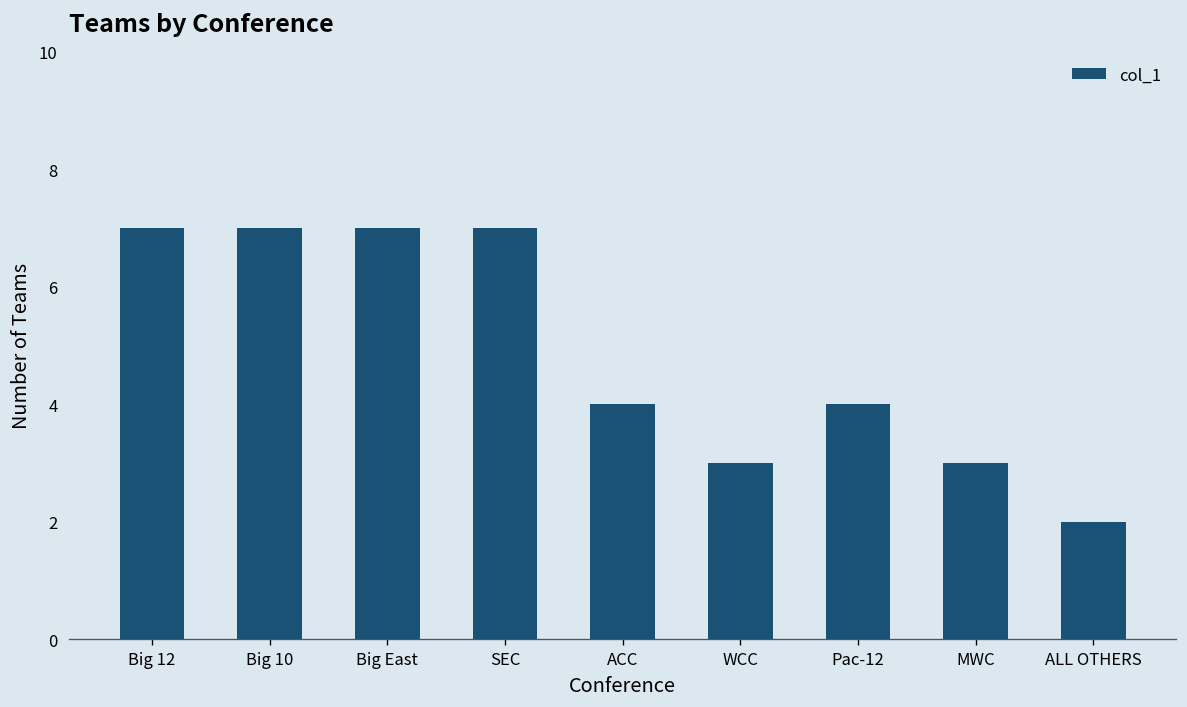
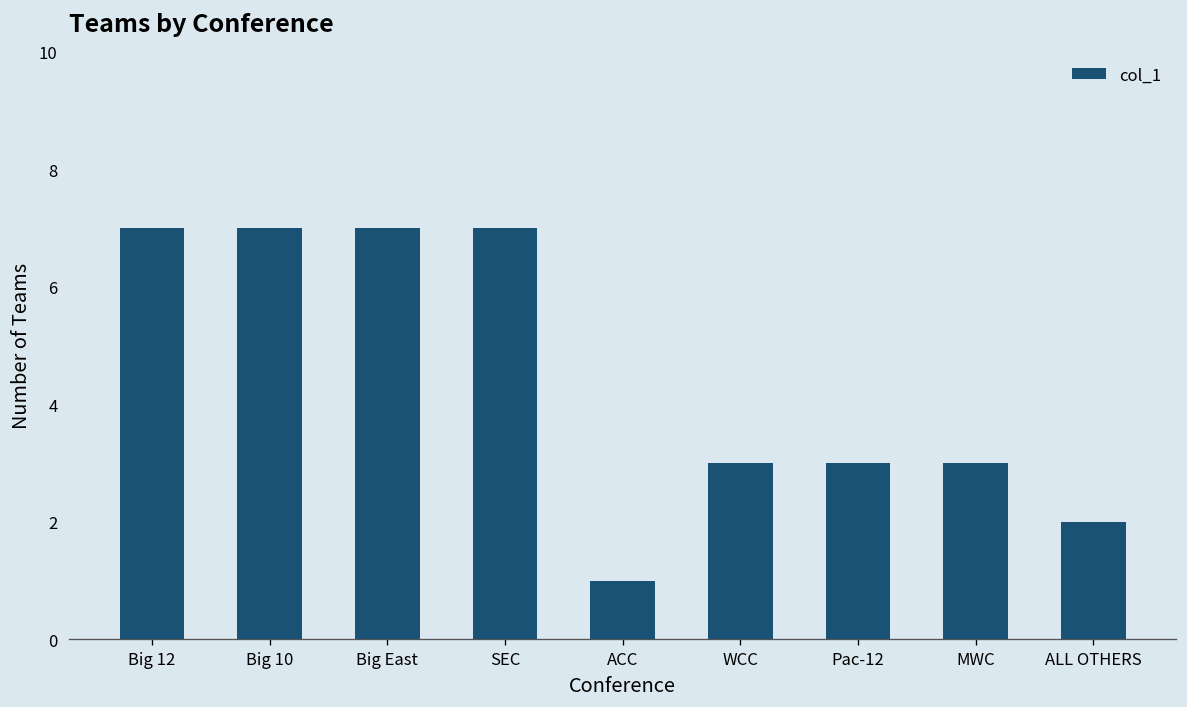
ACC: 4 -> 1
Pac-12: 4 -> 3
